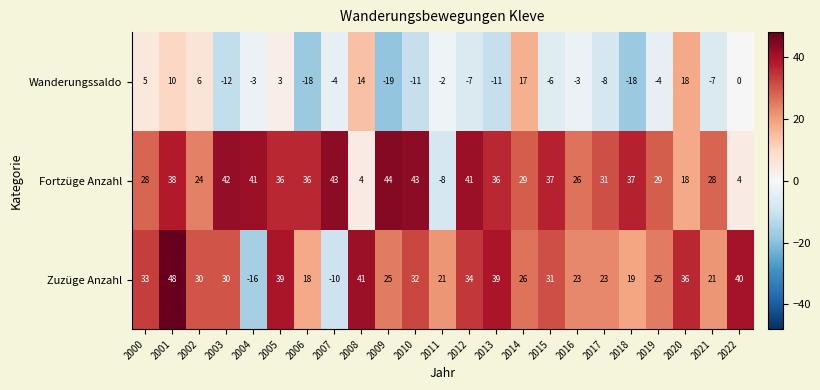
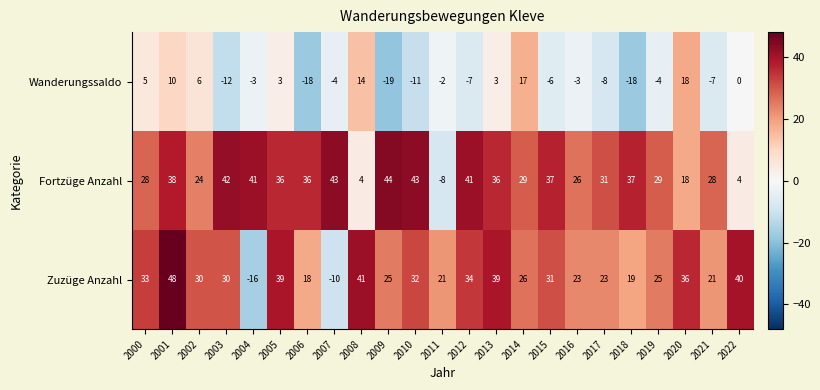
Wanderungssaldo, 2013: -11 -> 3
